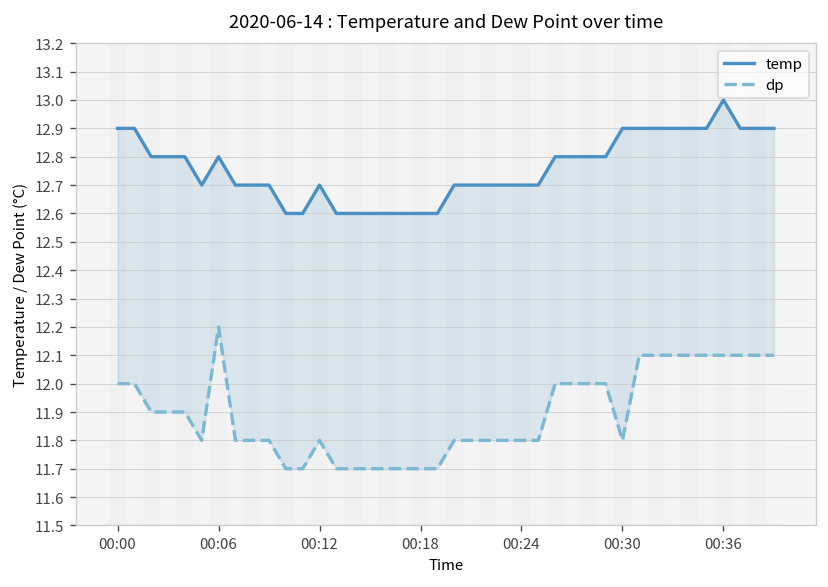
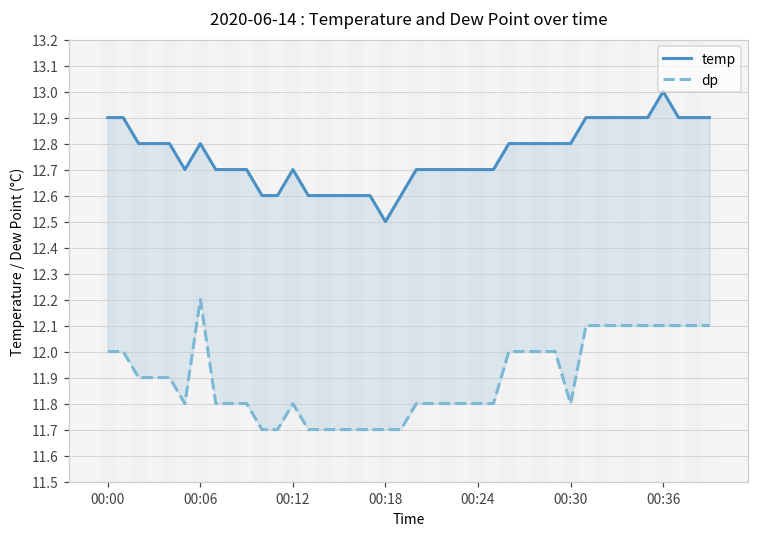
temp, 00:18: 12.6 -> 12.5
temp, 00:30: 12.9 -> 12.8
